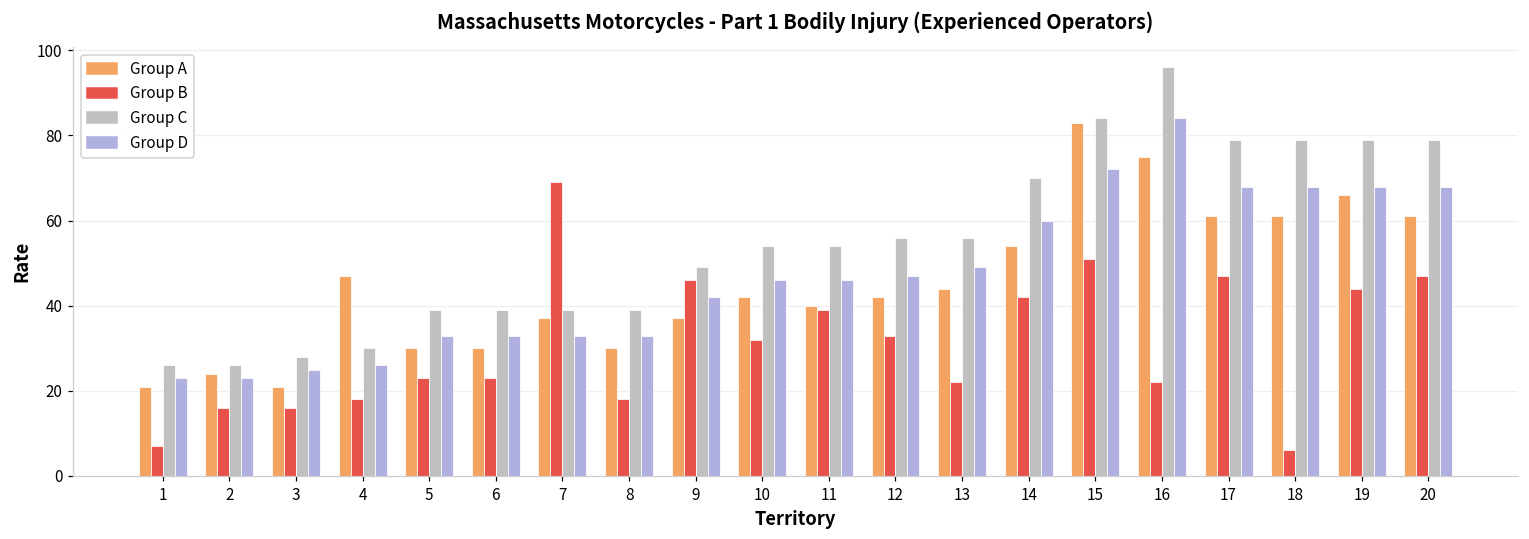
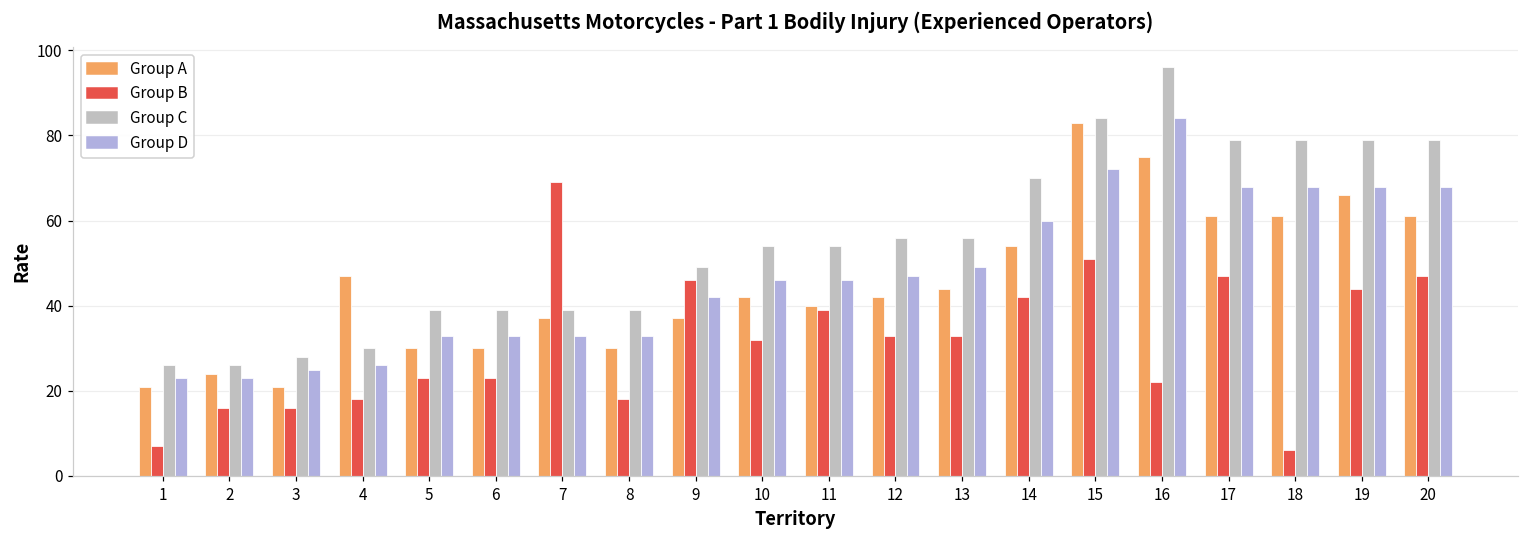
Group B, 13: 22 -> 33
